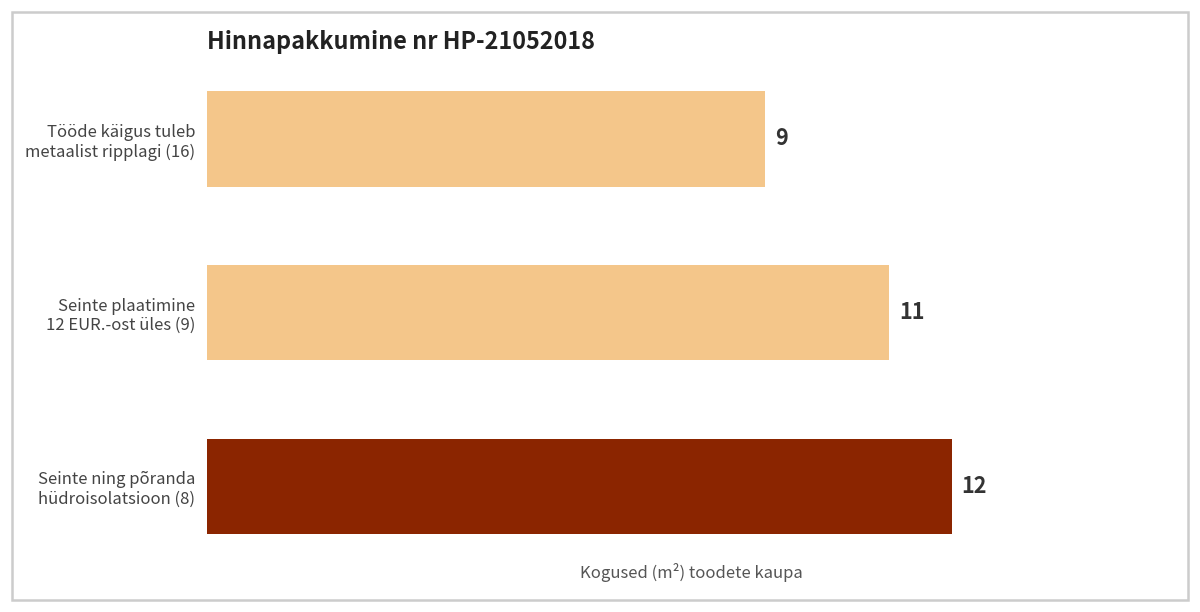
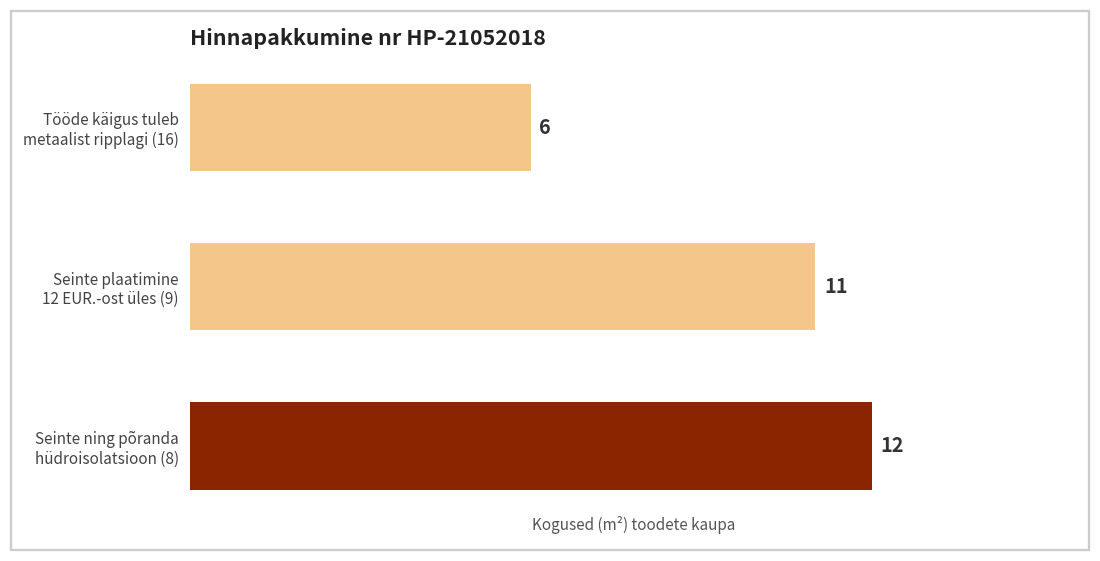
Tööde käigus tuleb metaalist ripplagi (16): 9 -> 6
